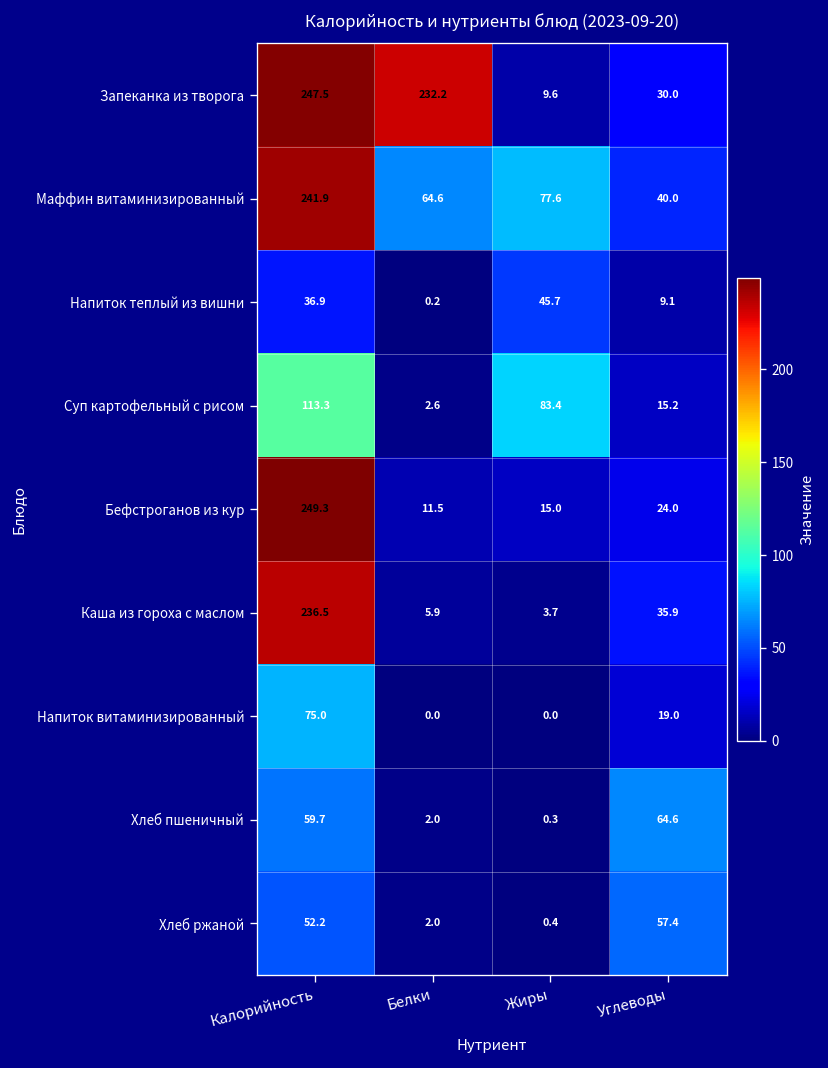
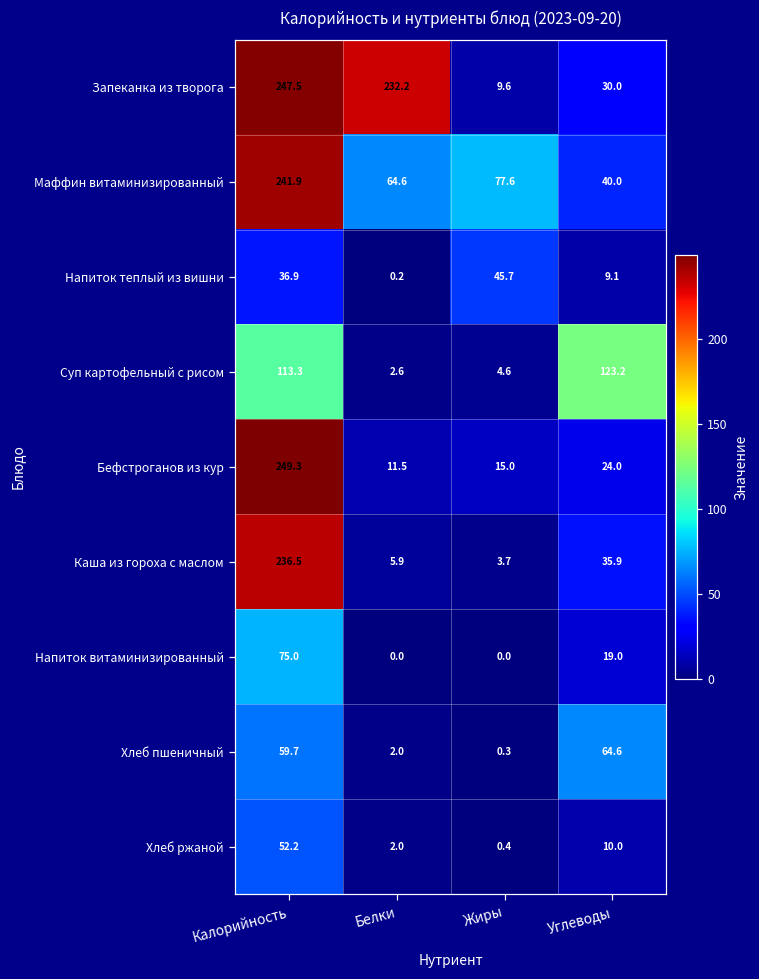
Суп картофельный с рисом, Жиры: 83.4 -> 4.6
Суп картофельный с рисом, Углеводы: 15.2 -> 123.2
Хлеб ржаной, Углеводы: 57.4 -> 10.0
